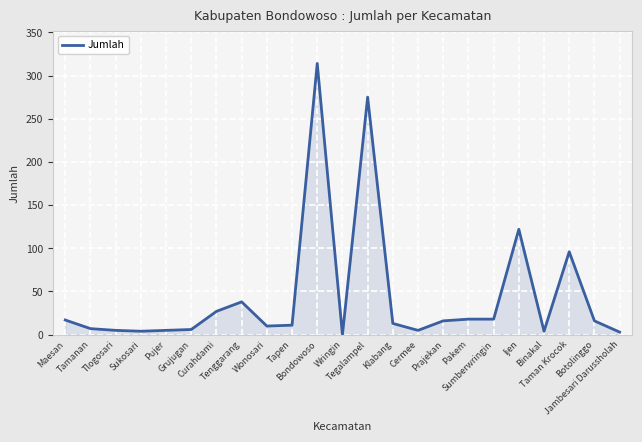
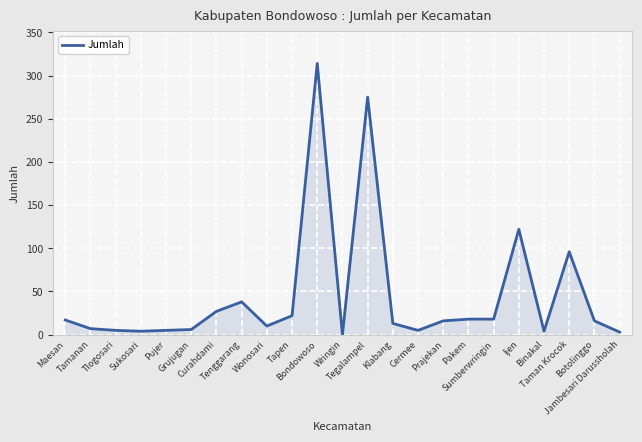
Tapen: 10 -> 20
